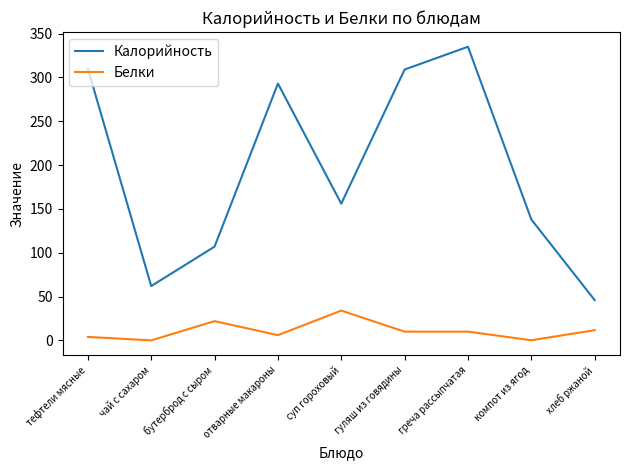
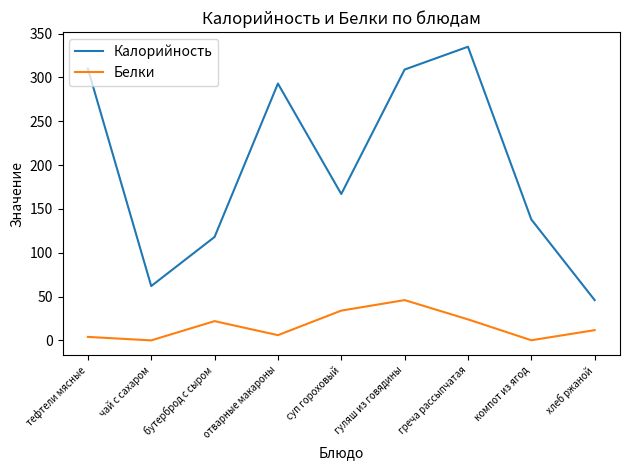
Калорийность, бутерброд с сыром: 110 -> 120
Калорийность, суп гороховый: 160 -> 170
Белки, гуляш из говядины: 10 -> 50
Белки, греча рассыпчатая: 10 -> 20
